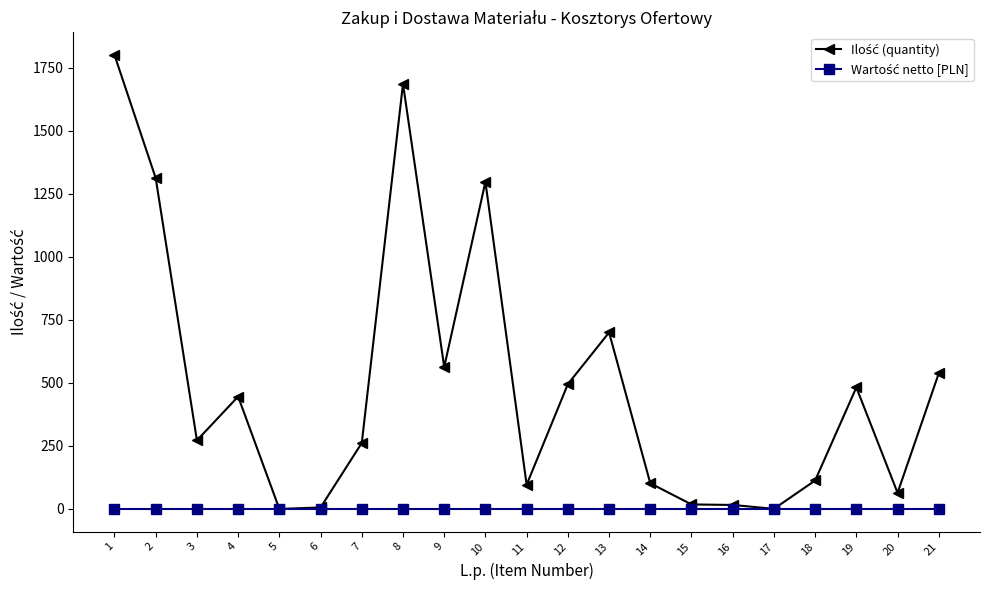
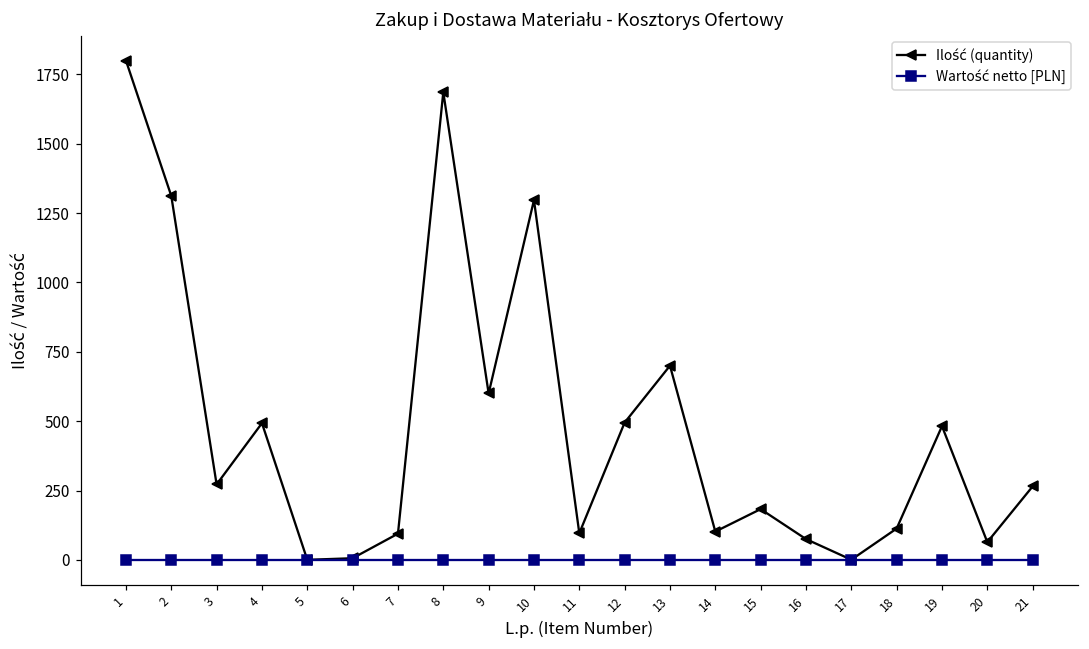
Ilość (quantity), 4: 450 -> 490
Ilość (quantity), 7: 260 -> 90
Ilość (quantity), 9: 560 -> 600
Ilość (quantity), 15: 20 -> 180
Ilość (quantity), 16: 20 -> 80
Ilość (quantity), 21: 540 -> 270
